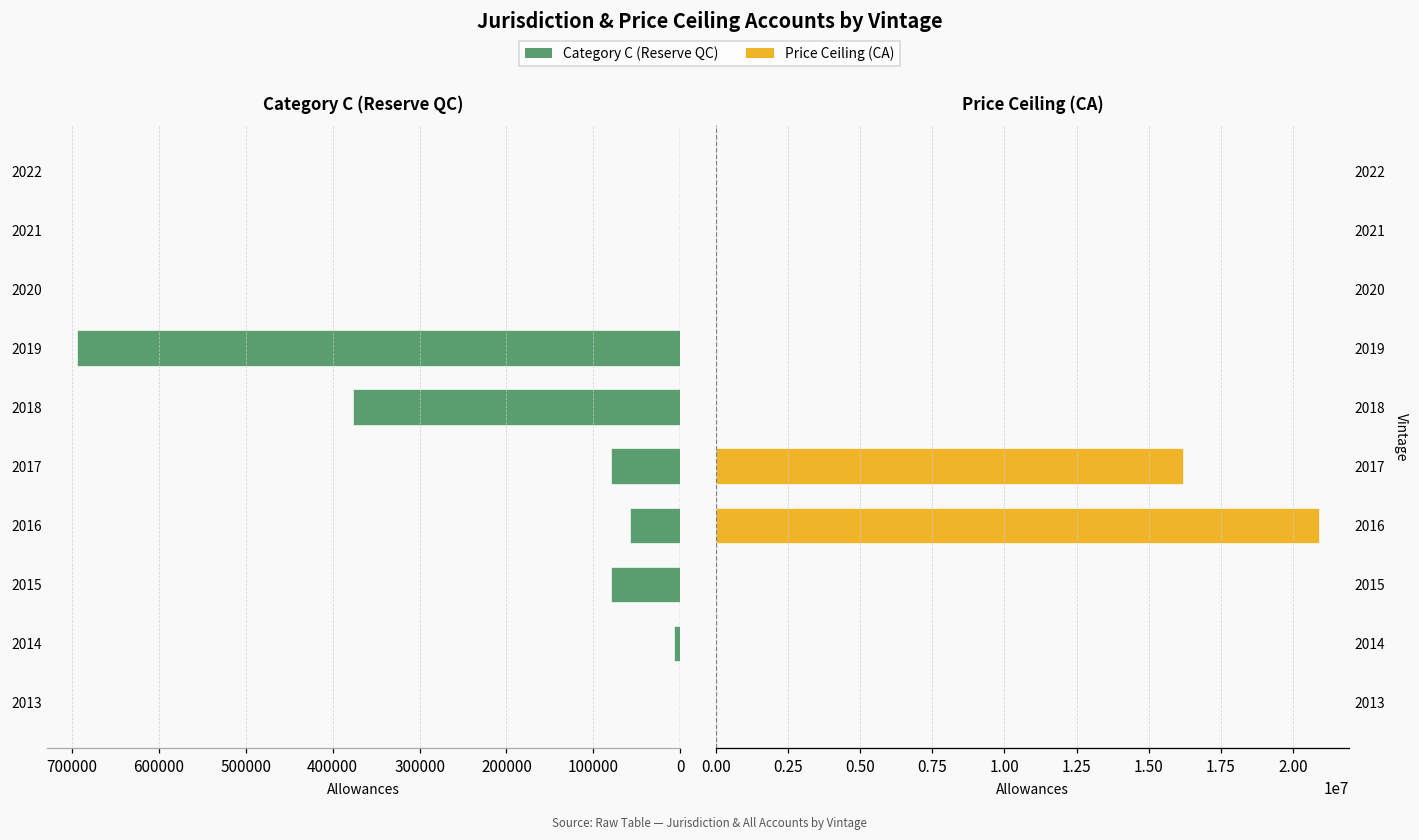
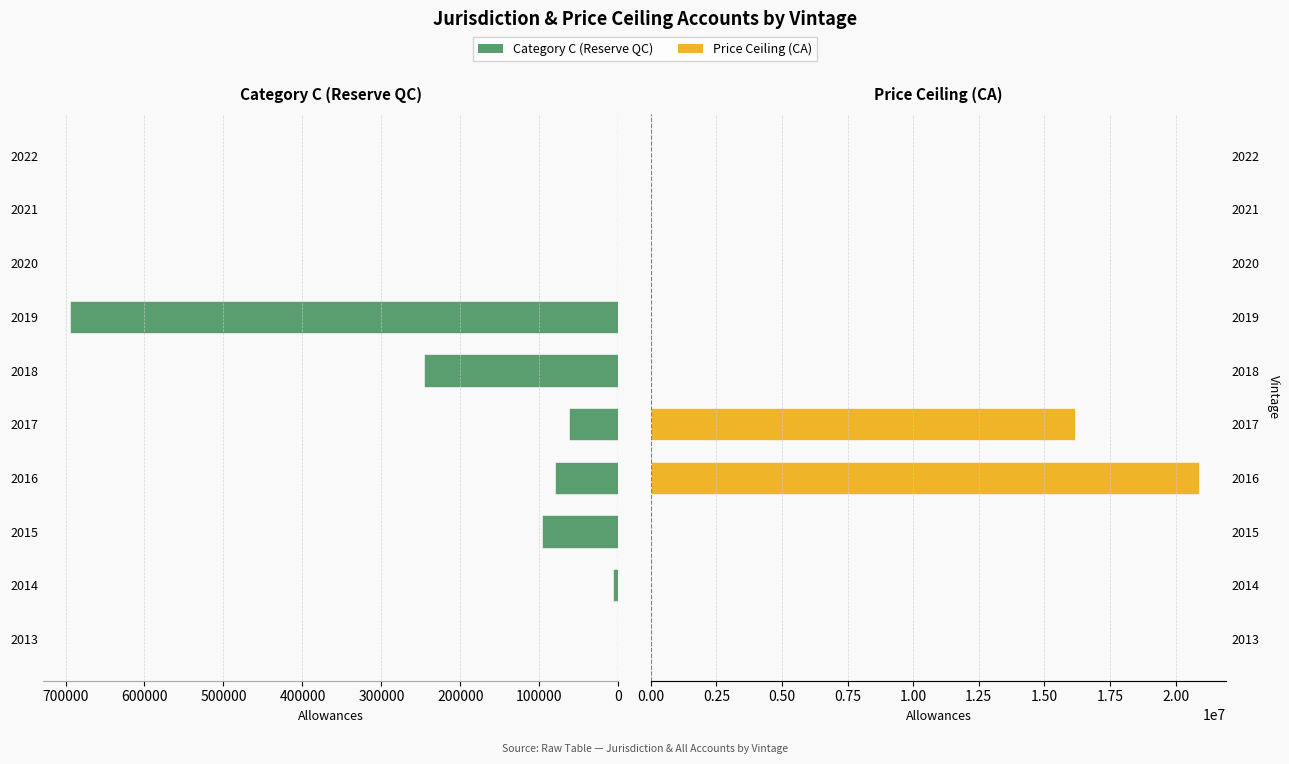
Category C (Reserve QC), 2018: 380000 -> 250000
Category C (Reserve QC), 2017: 80000 -> 60000
Category C (Reserve QC), 2016: 60000 -> 80000
Category C (Reserve QC), 2015: 80000 -> 100000
